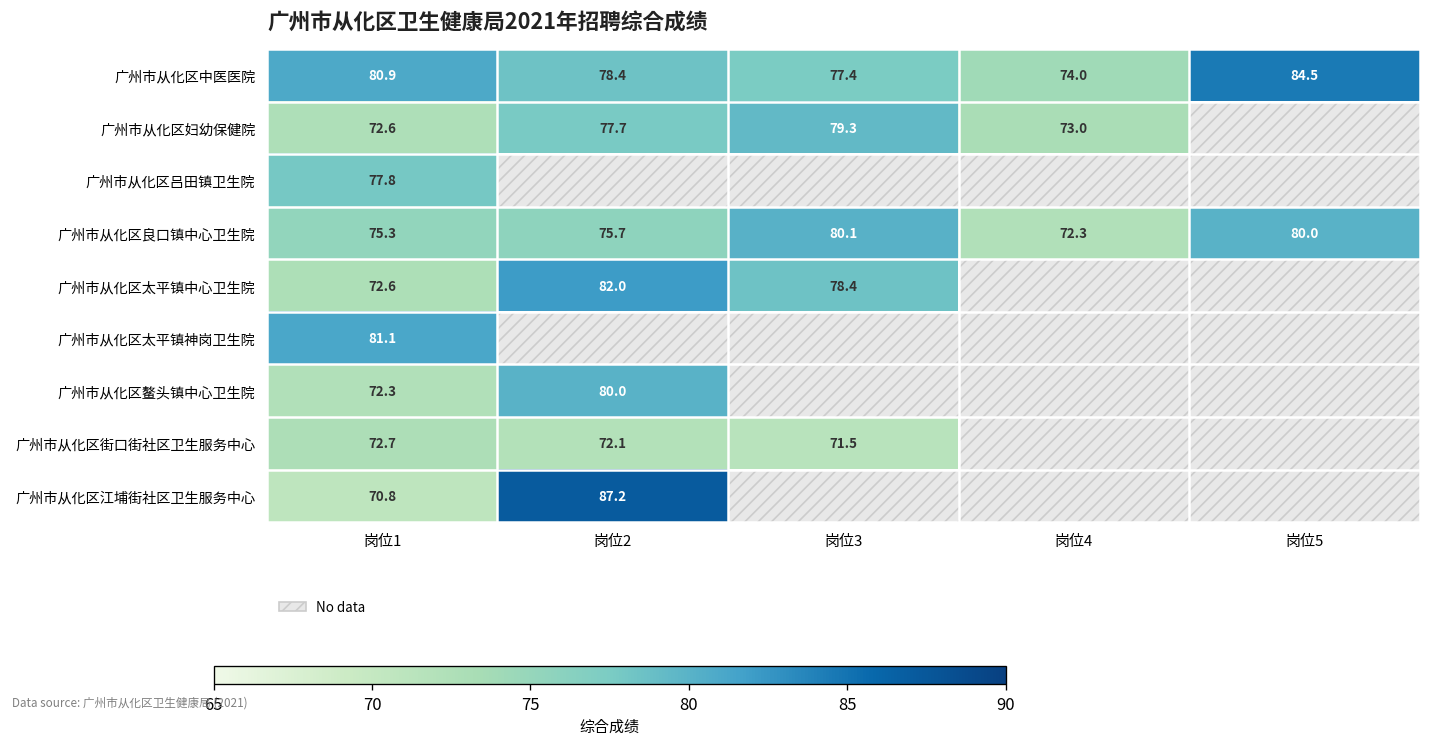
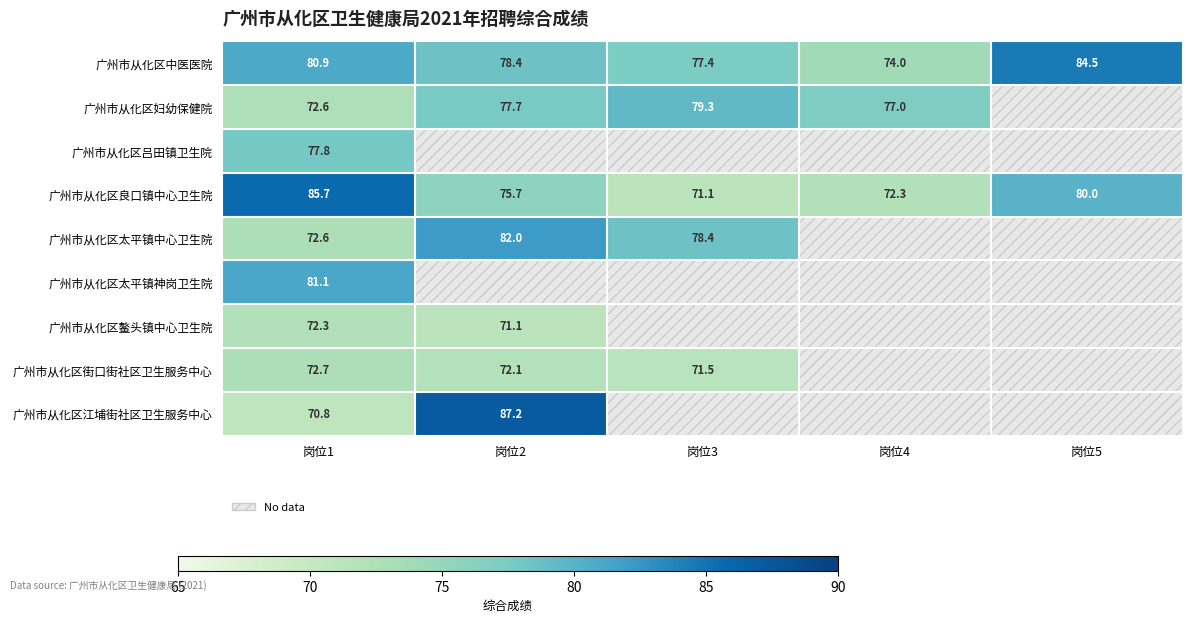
广州市从化区妇幼保健院, 岗位4: 73.0 -> 77.0
广州市从化区良口镇中心卫生院, 岗位1: 75.3 -> 85.7
广州市从化区良口镇中心卫生院, 岗位3: 80.1 -> 71.1
广州市从化区鳌头镇中心卫生院, 岗位2: 80.0 -> 71.1
